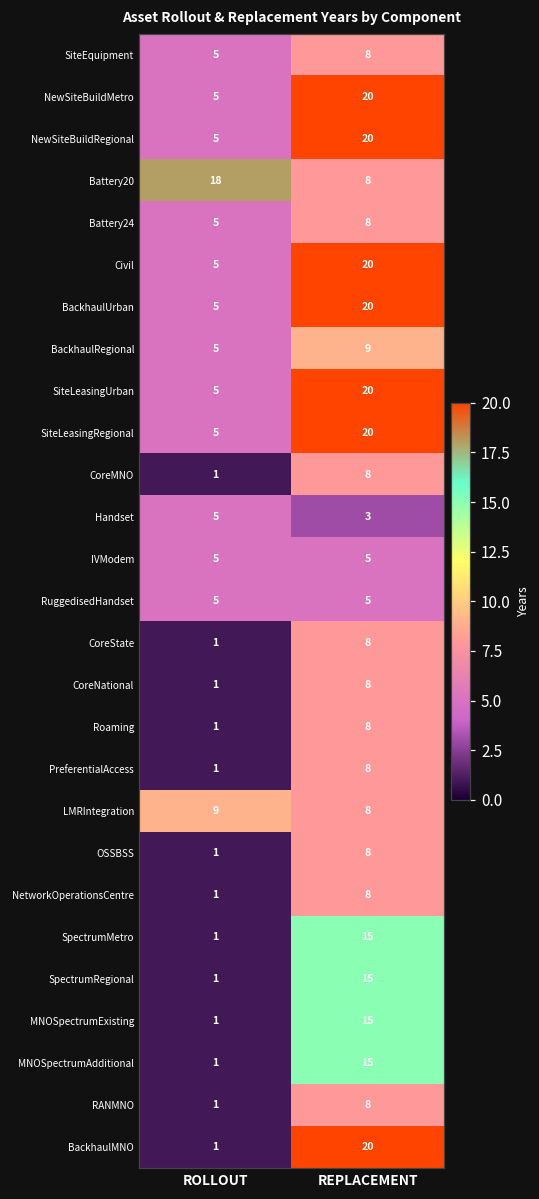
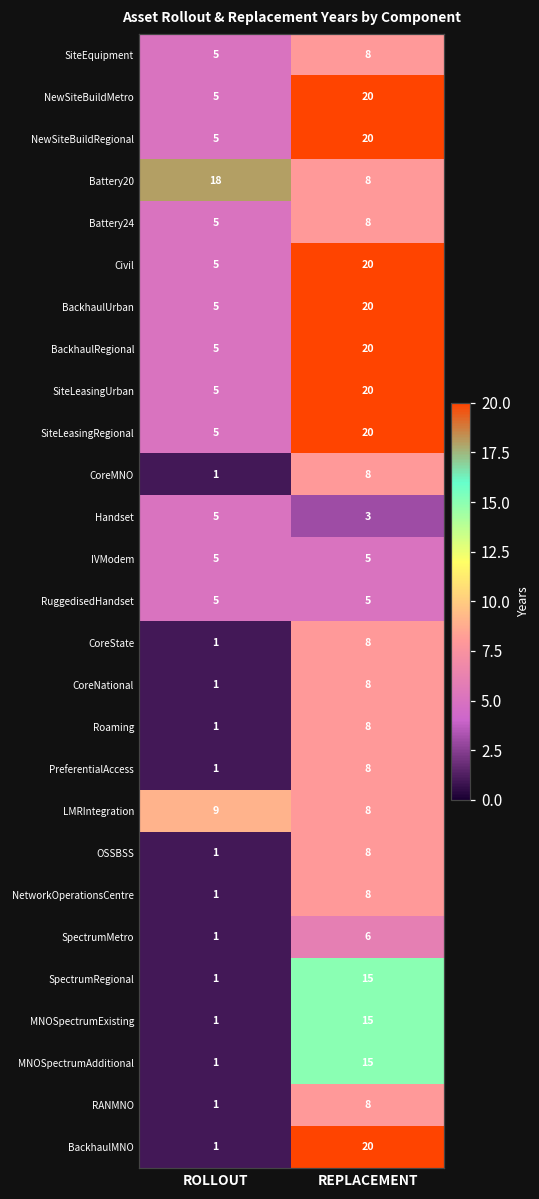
BackhaulRegional, REPLACEMENT: 9 -> 20
SpectrumMetro, REPLACEMENT: 15 -> 6
